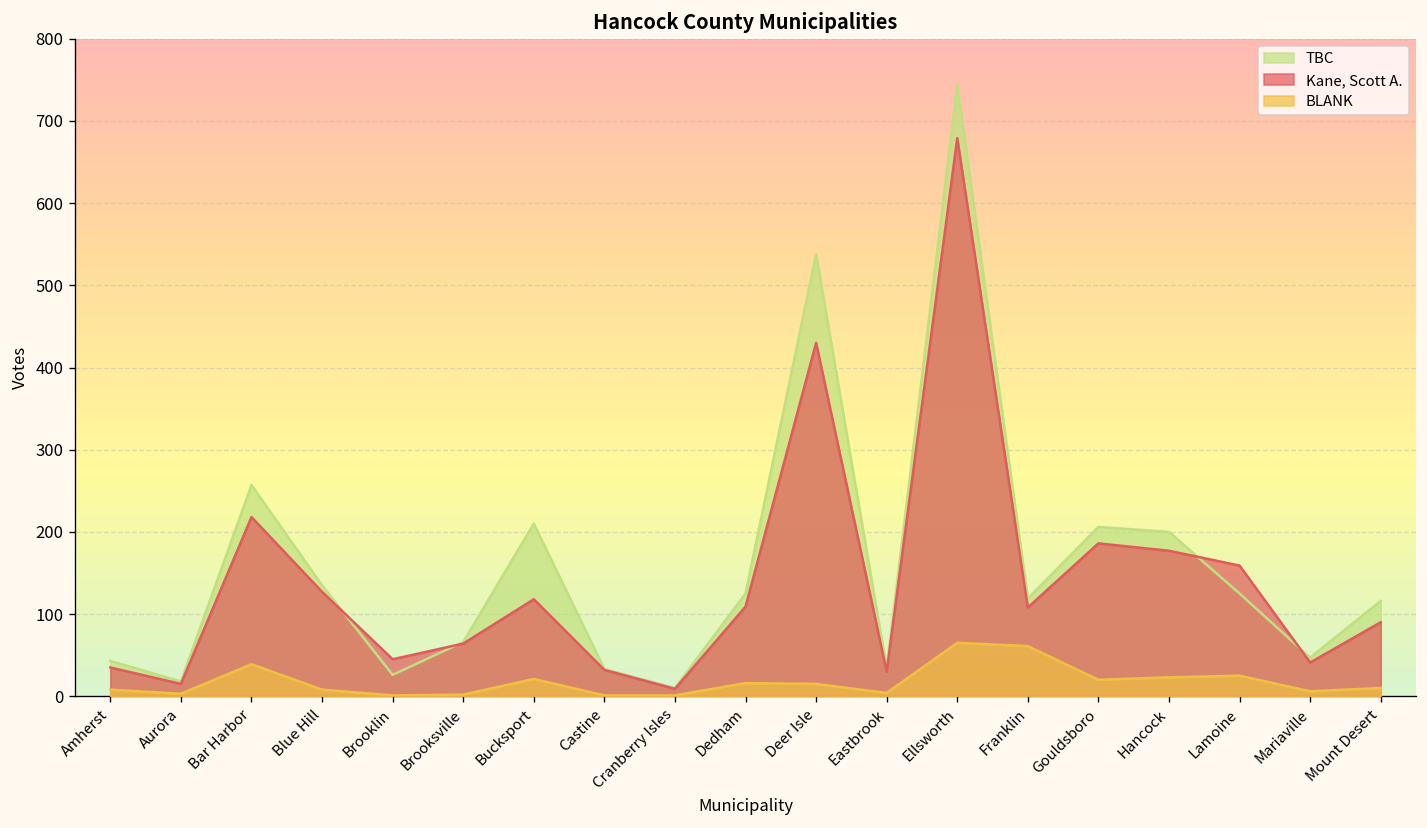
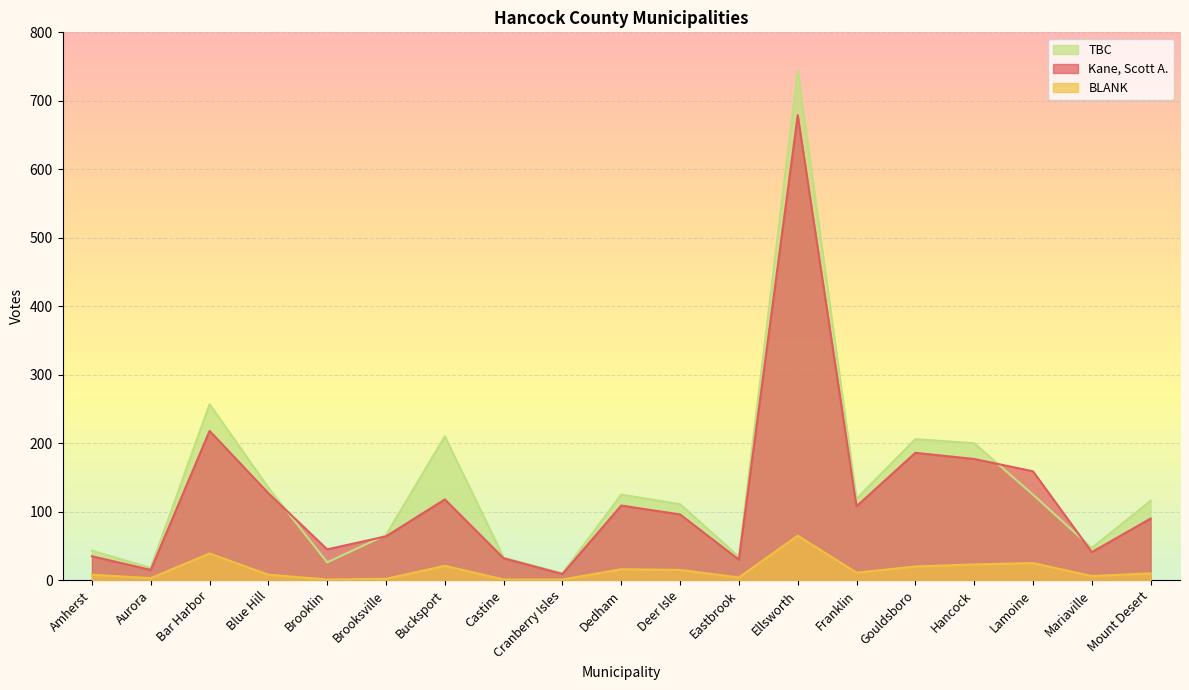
TBC, Deer Isle: 540 -> 110
Kane, Scott A., Deer Isle: 430 -> 100
BLANK, Franklin: 60 -> 10
